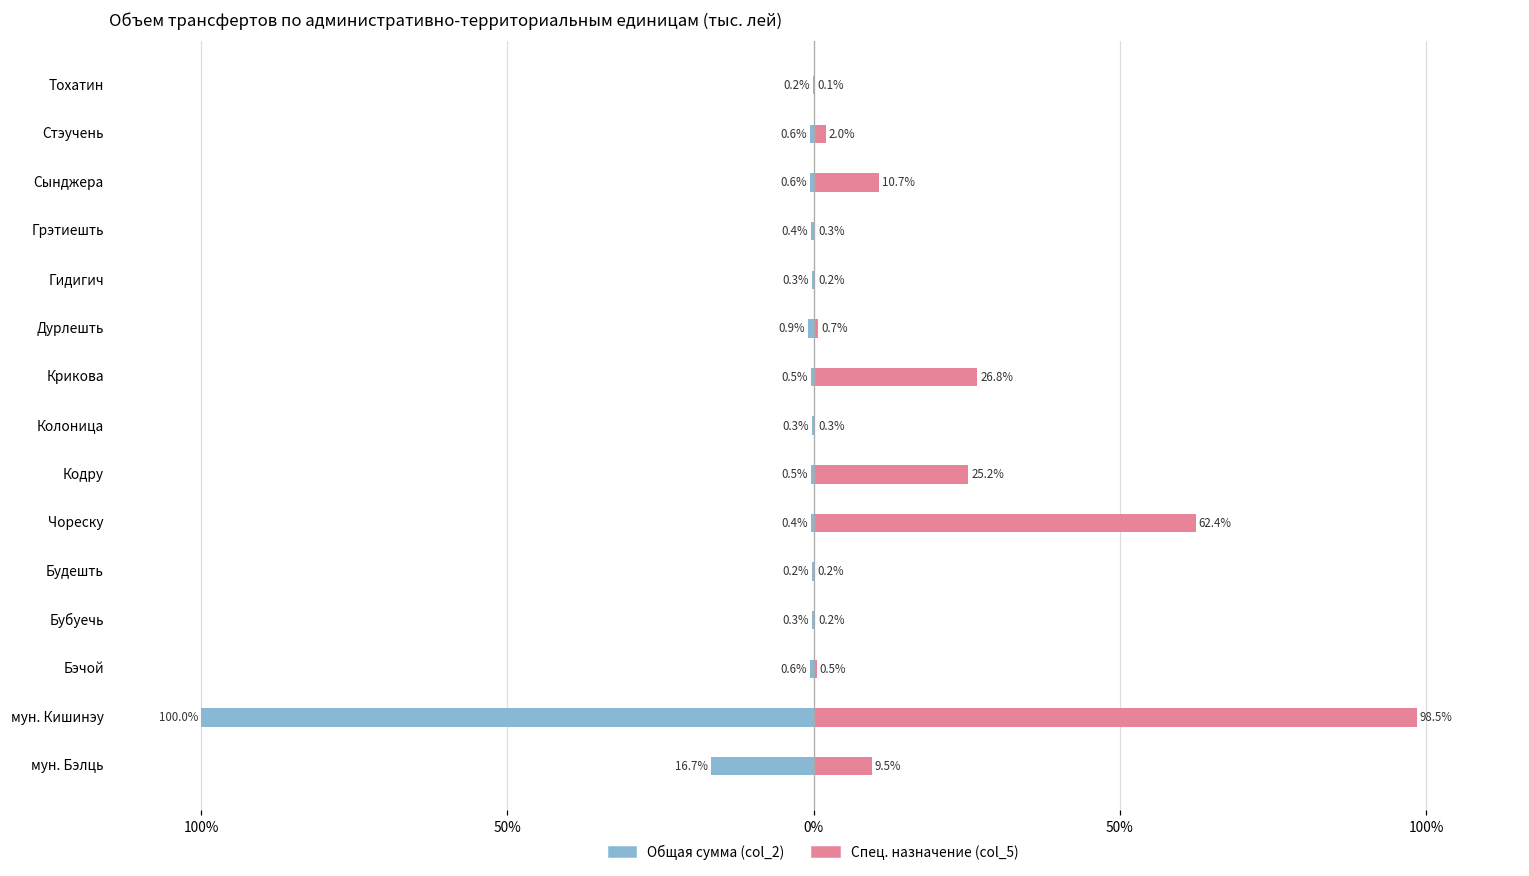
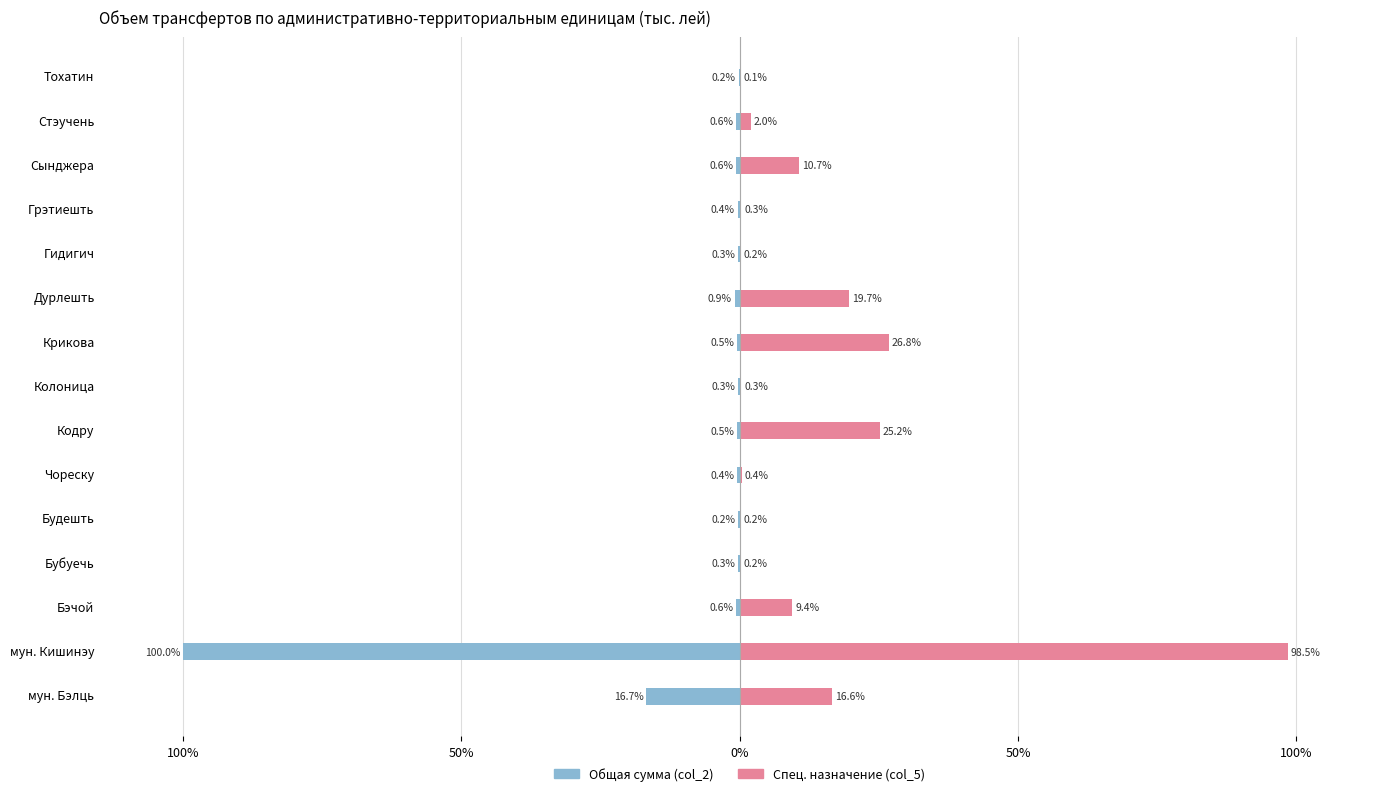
Спец. назначение (col_5), Дурлешть: 0.7% -> 19.7%
Спец. назначение (col_5), Чореску: 62.4% -> 0.4%
Спец. назначение (col_5), Бэчой: 0.5% -> 9.4%
Спец. назначение (col_5), мун. Бэлць: 9.5% -> 16.6%
